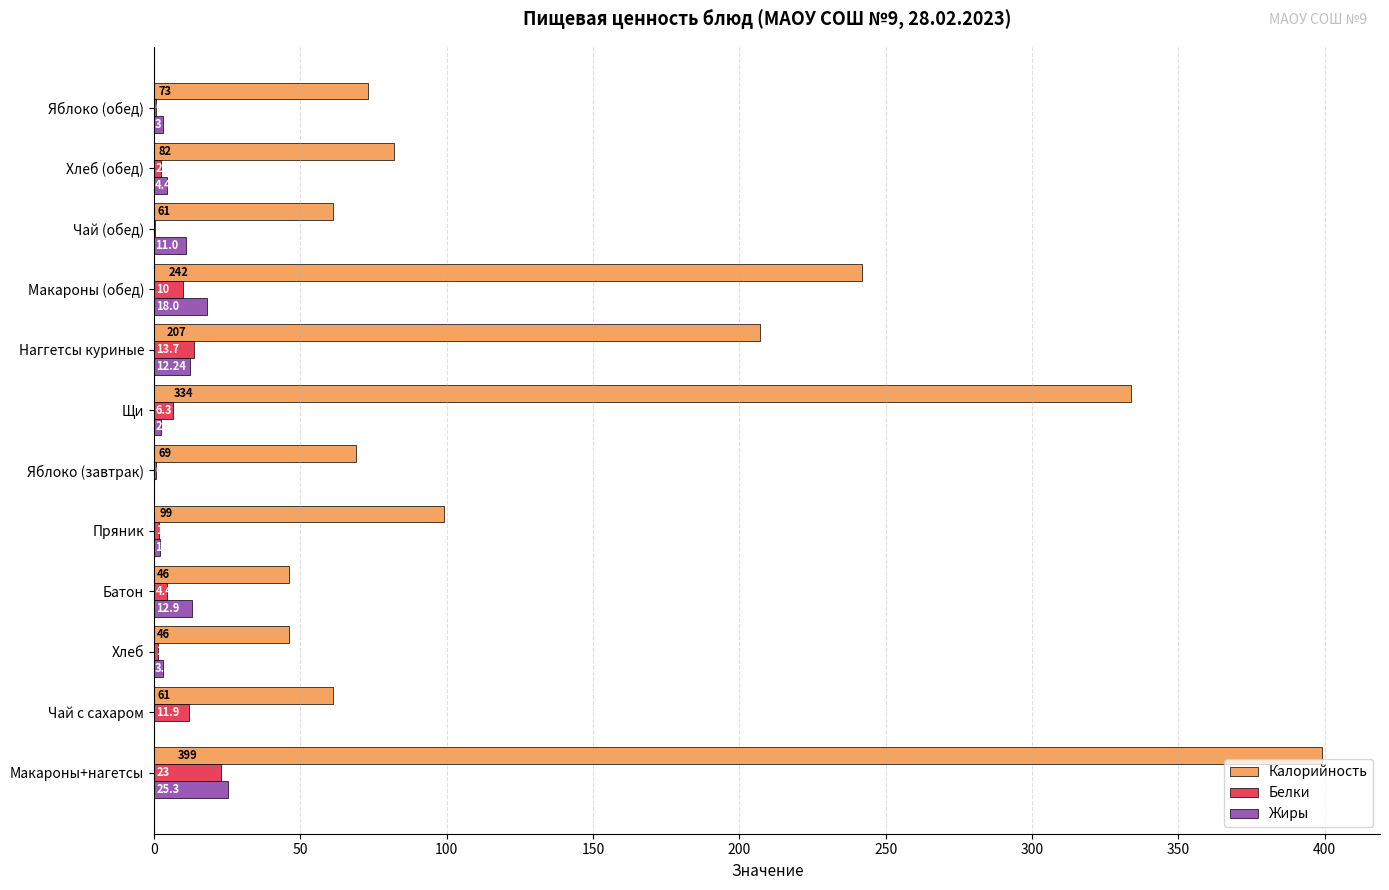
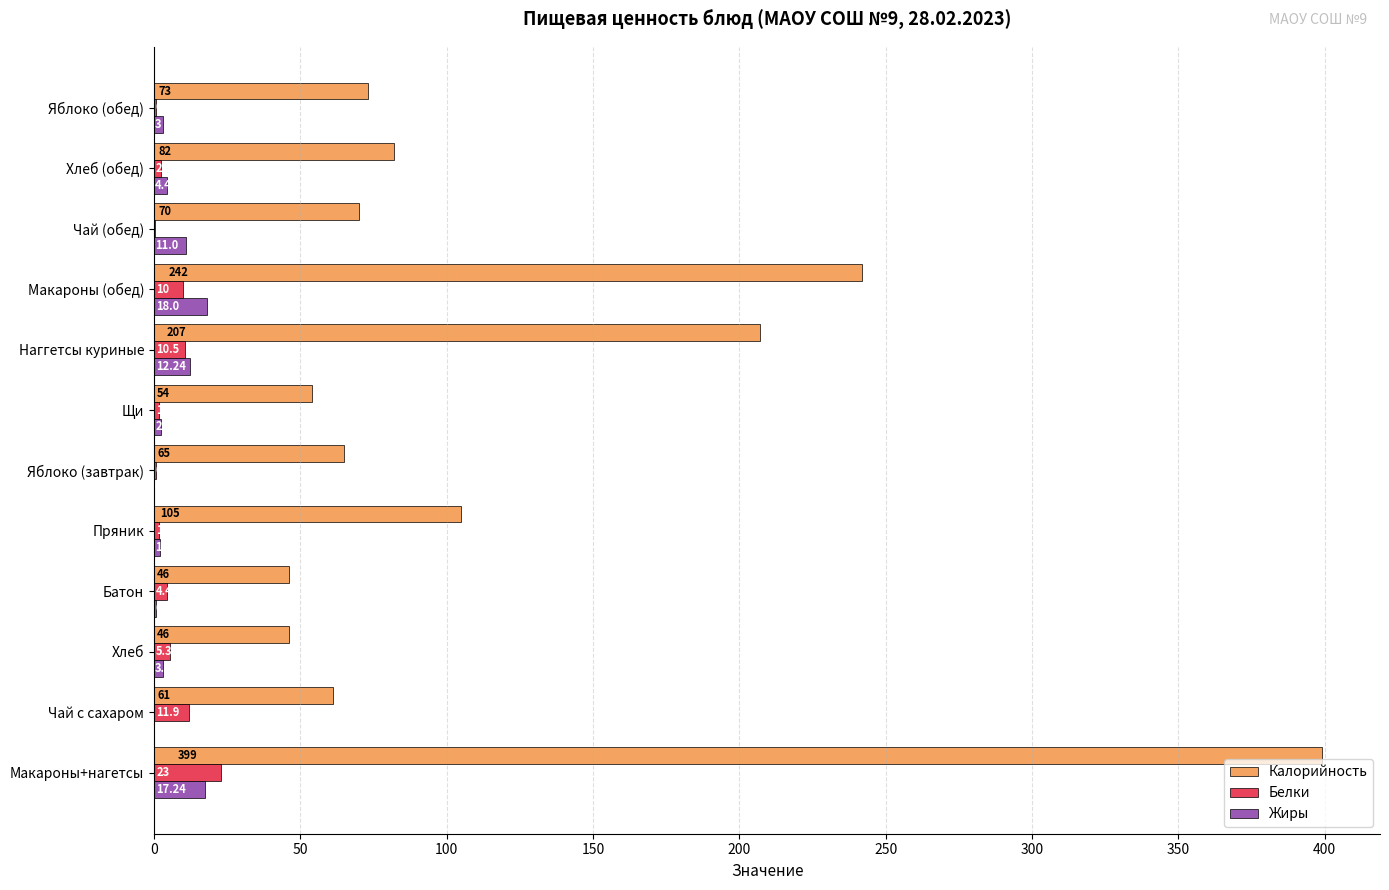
Калорийность, Чай (обед): 61 -> 70
Белки, Наггетсы куриные: 13.7 -> 10.5
Калорийность, Щи: 334 -> 54
Белки, Щи: 6 -> 2
Калорийность, Яблоко (завтрак): 69 -> 65
Калорийность, Пряник: 99 -> 105
Жиры, Батон: 13 -> 1
Белки, Хлеб: 1 -> 5
Жиры, Макароны+нагетсы: 25.3 -> 17.24
